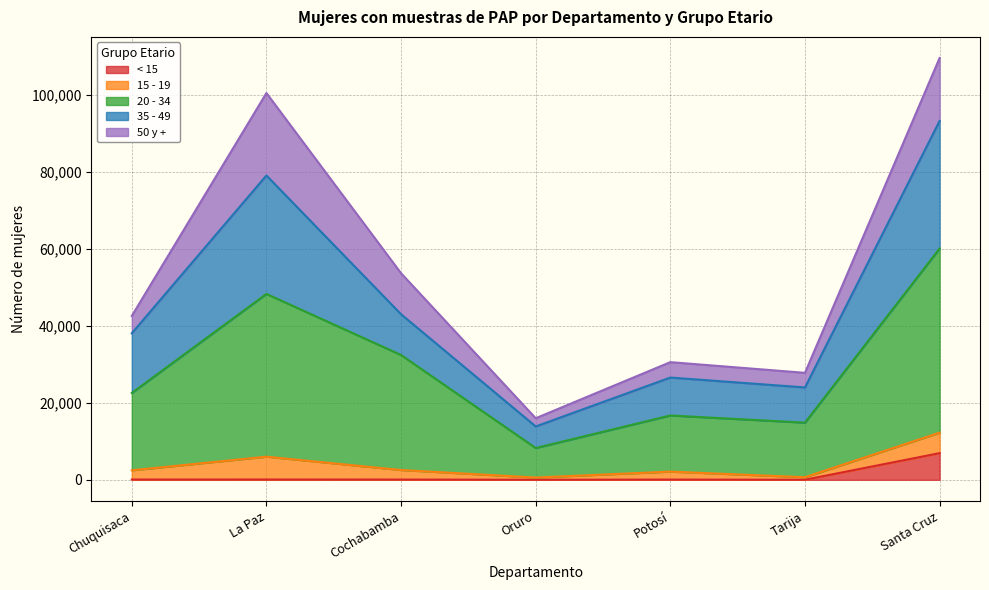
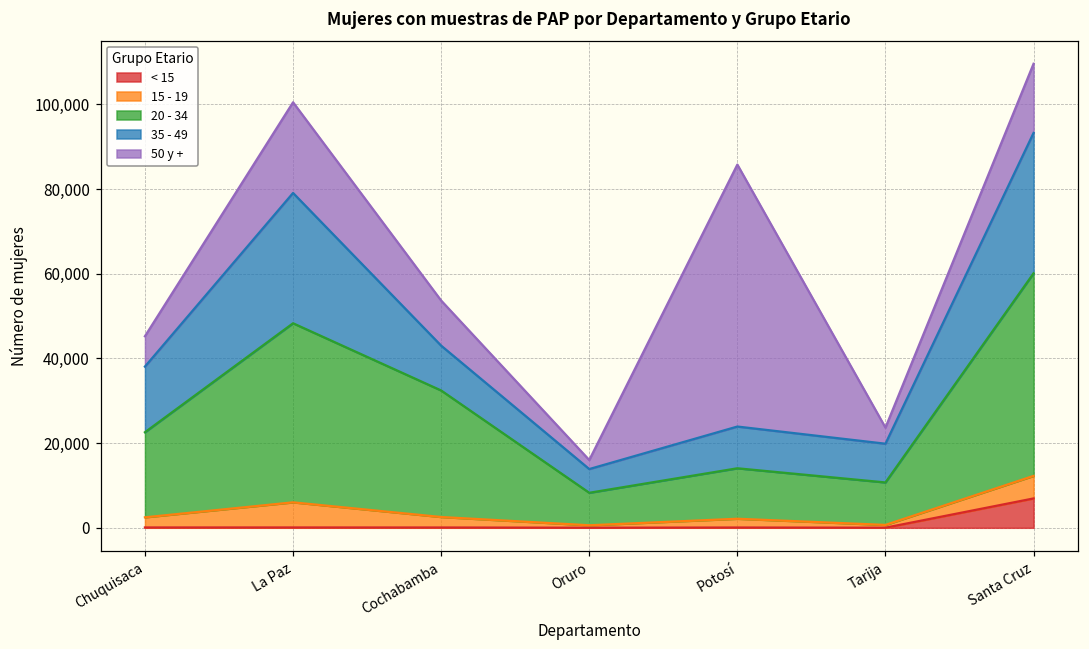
50 y +, Chuquisaca: 5,000 -> 7,000
20 - 34, Potosí: 15,000 -> 12,000
50 y +, Potosí: 4,000 -> 62,000
20 - 34, Tarija: 14,000 -> 10,000
